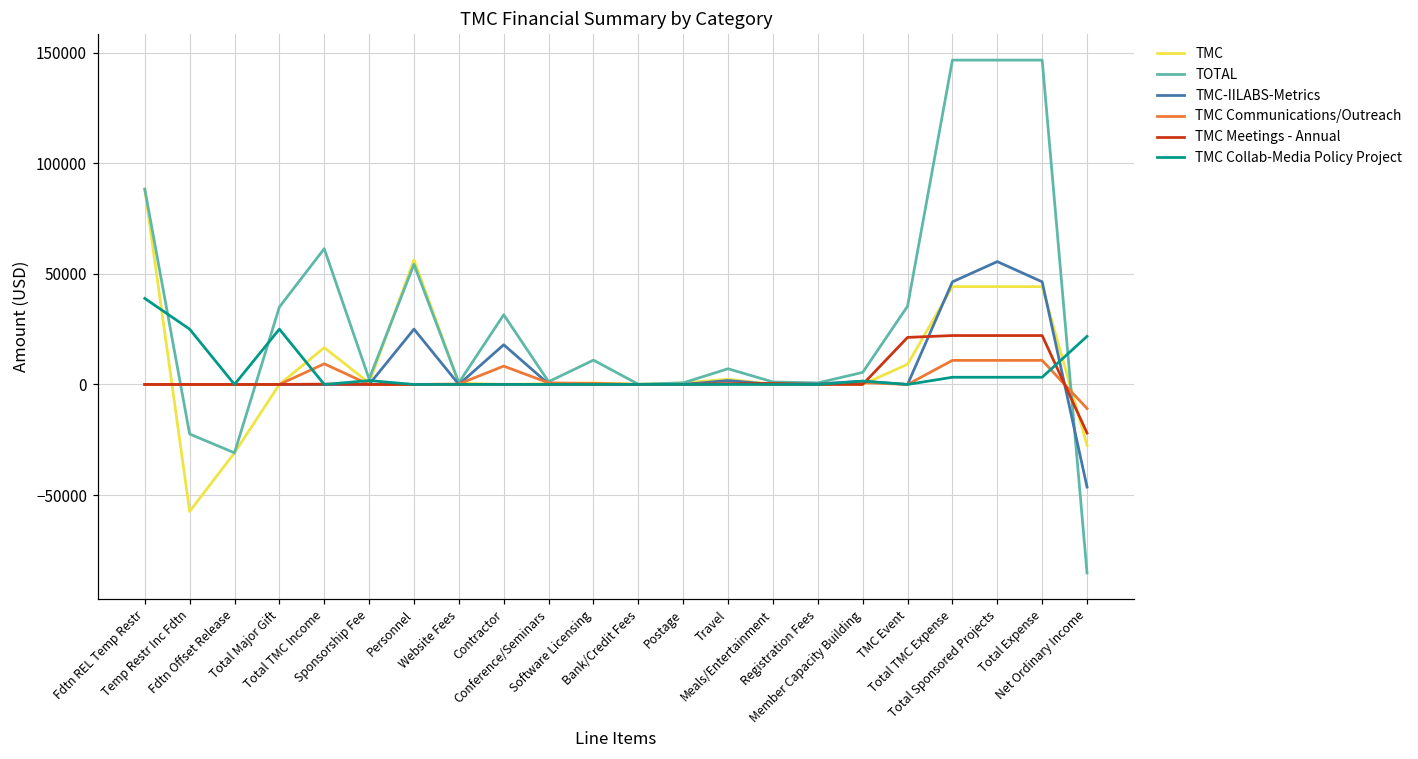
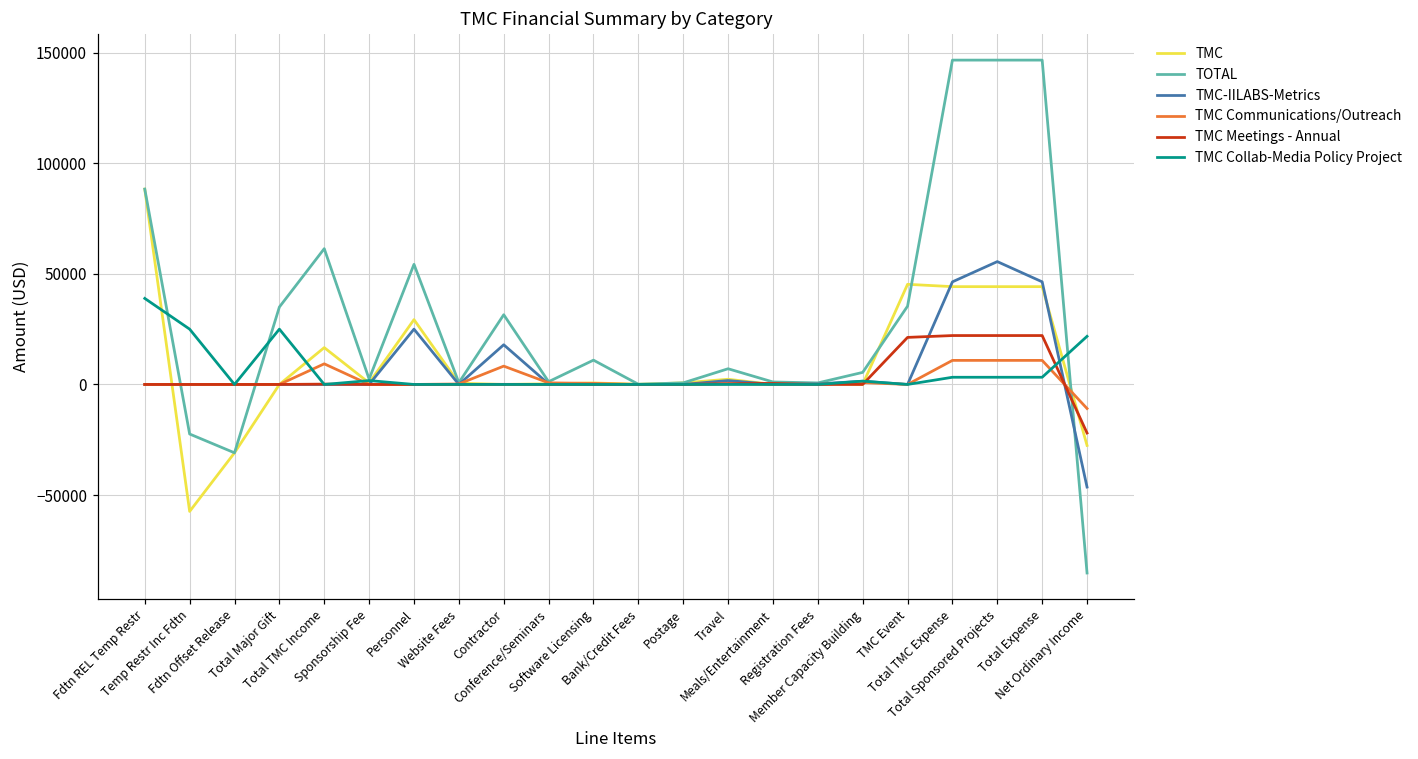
TMC, Personnel: 56000 -> 29000
TMC, TMC Event: 9000 -> 45000
